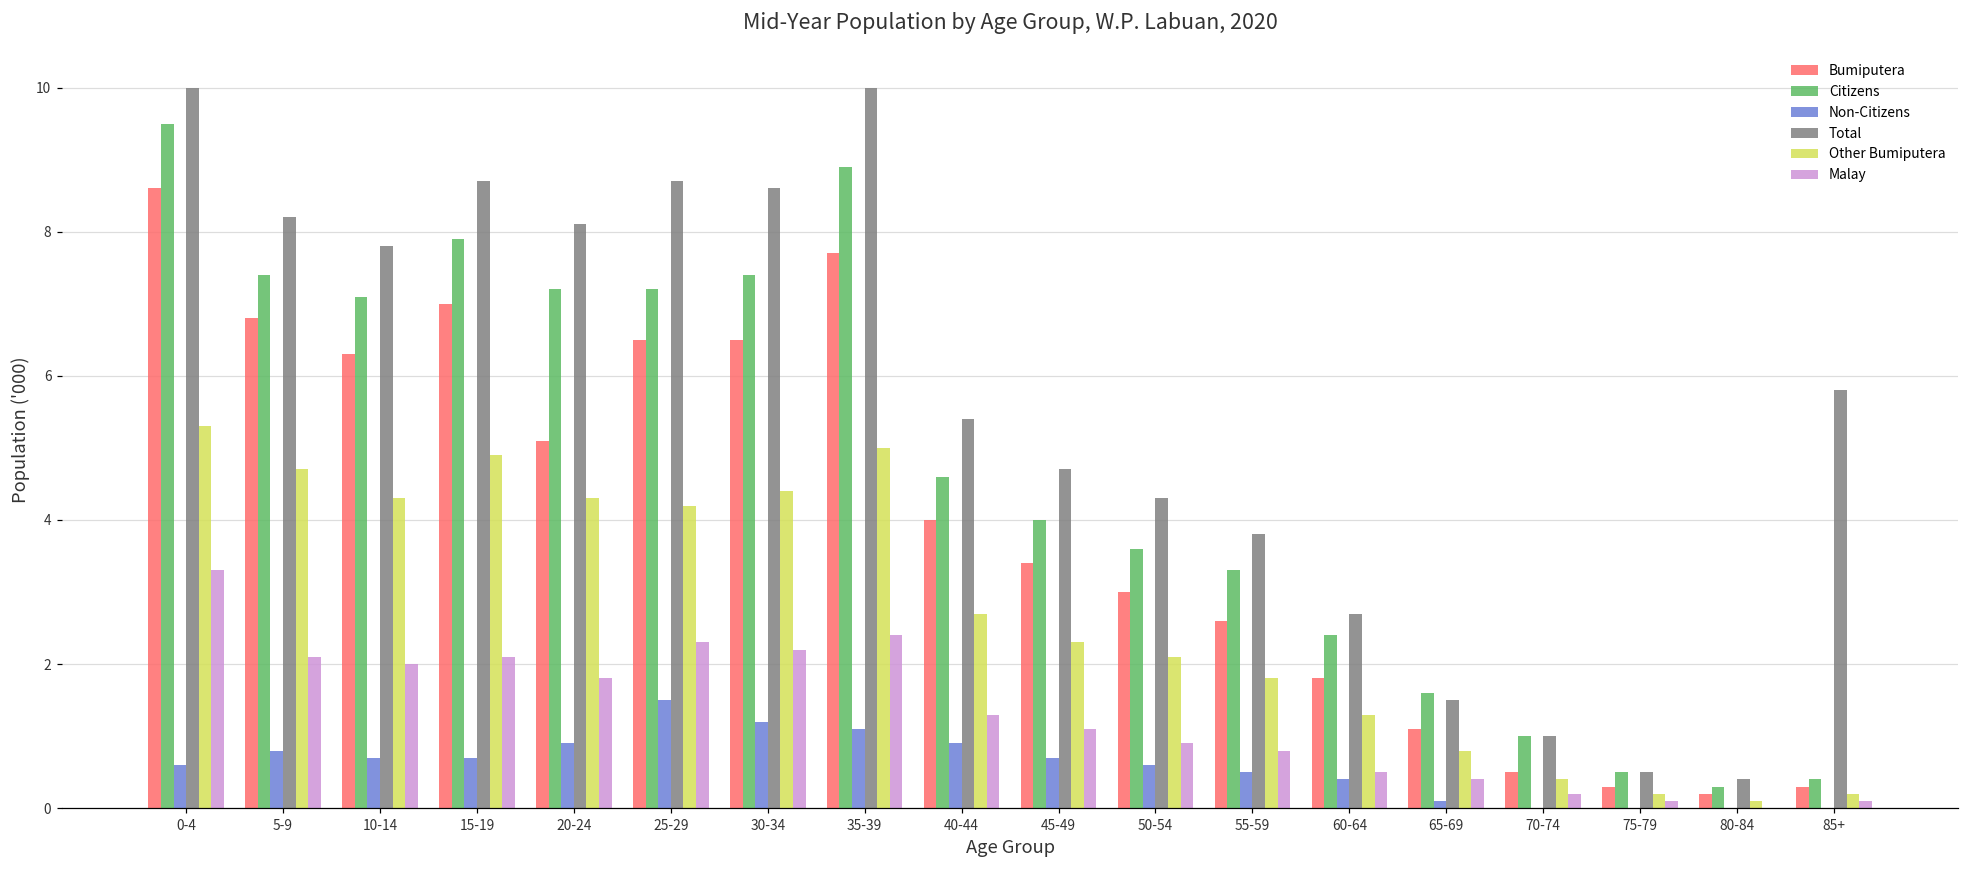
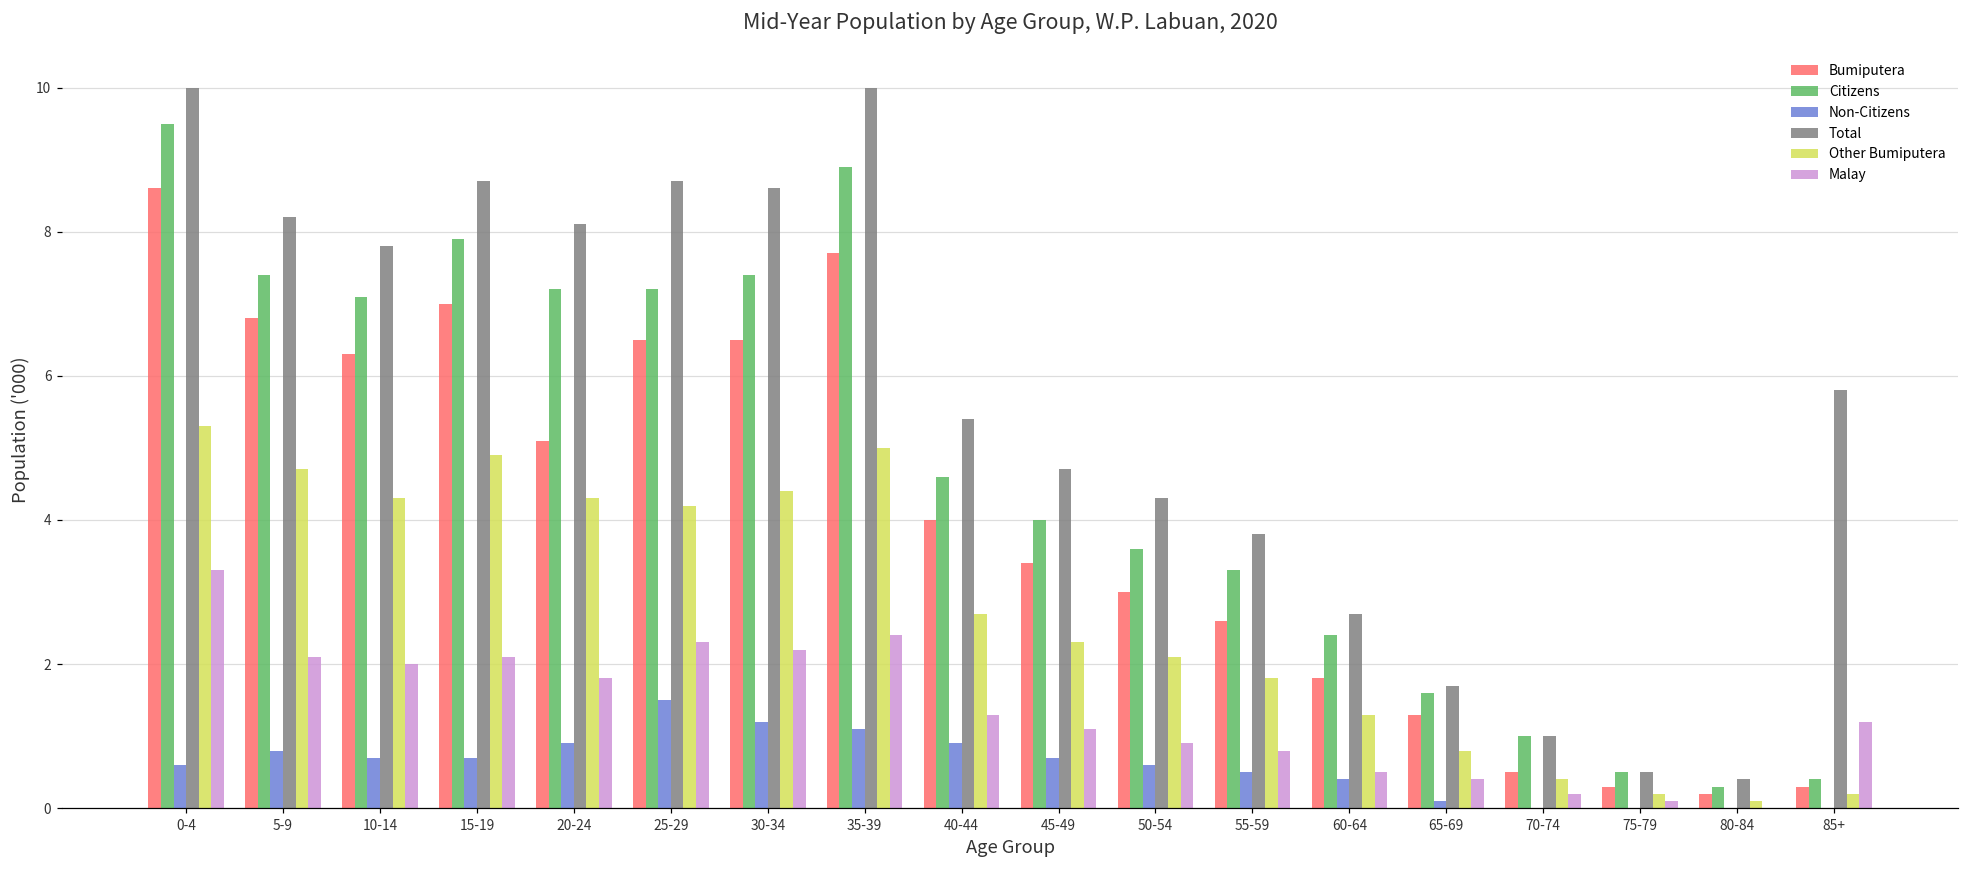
Bumiputera, 65-69: 1.1 -> 1.3
Total, 65-69: 1.5 -> 1.7
Malay, 85+: 0.1 -> 1.2
